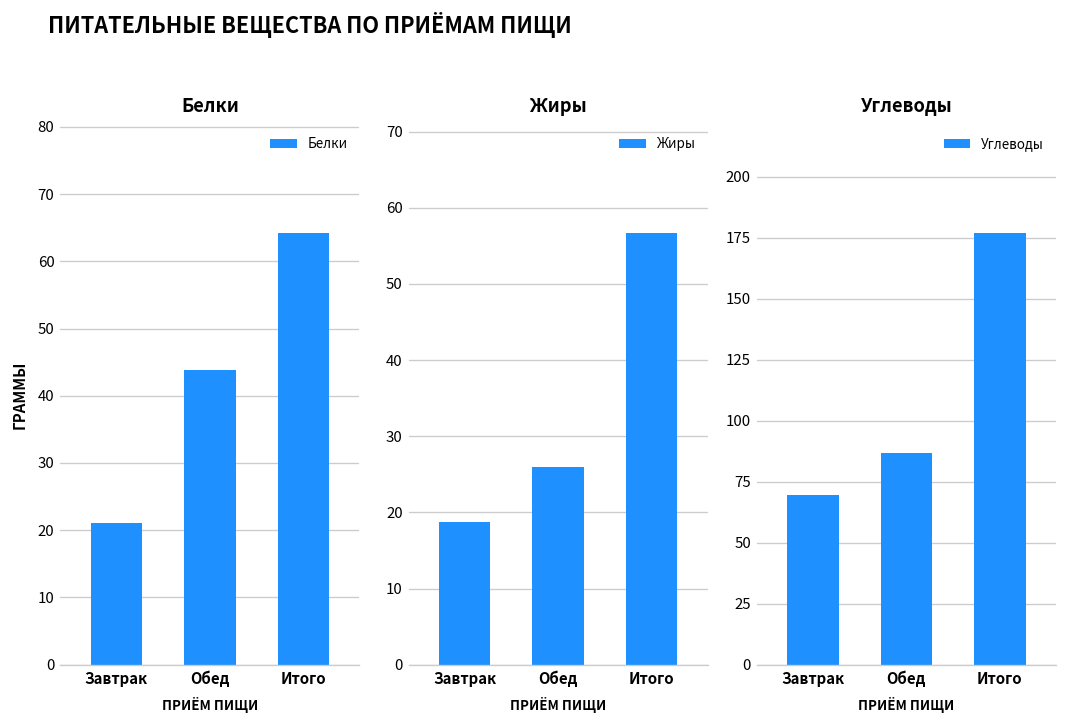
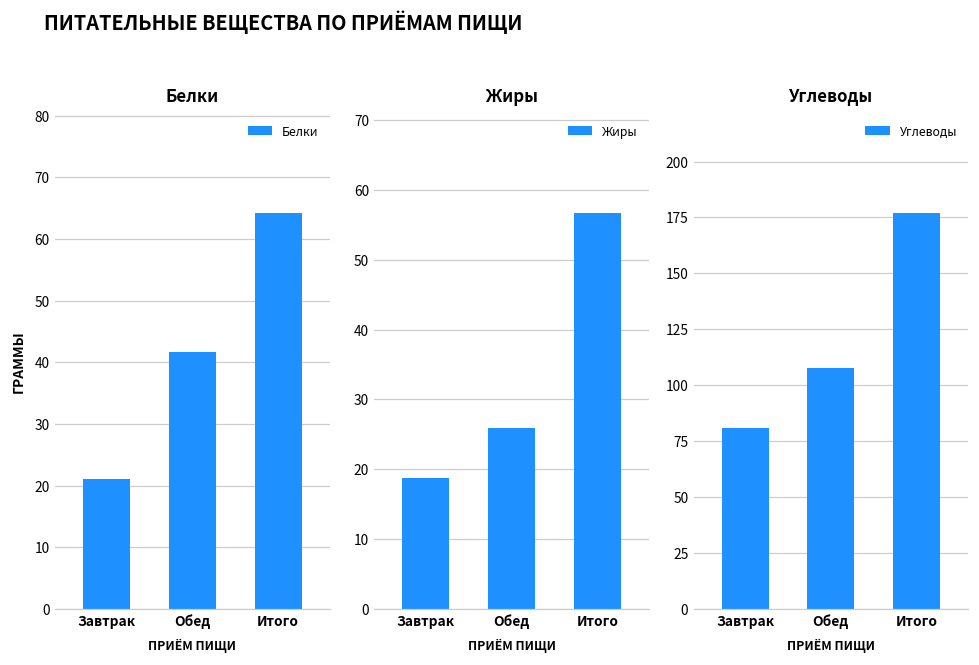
Белки, Обед: 44 -> 42
Углеводы, Завтрак: 69 -> 81
Углеводы, Обед: 87 -> 108
